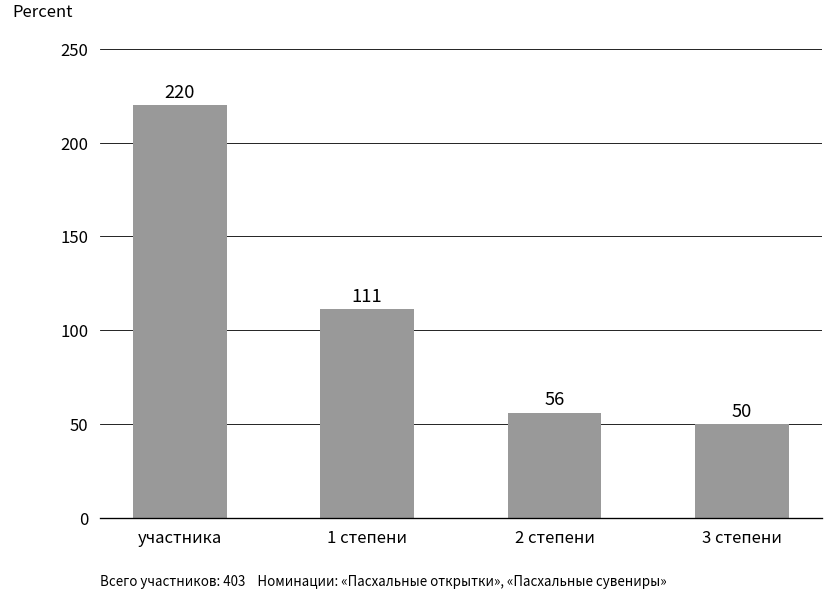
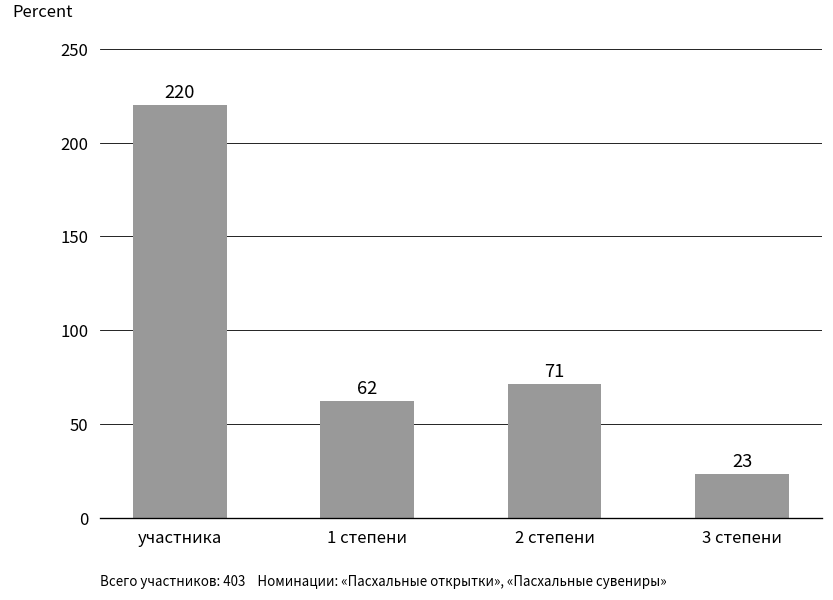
1 степени: 111 -> 62
2 степени: 56 -> 71
3 степени: 50 -> 23
